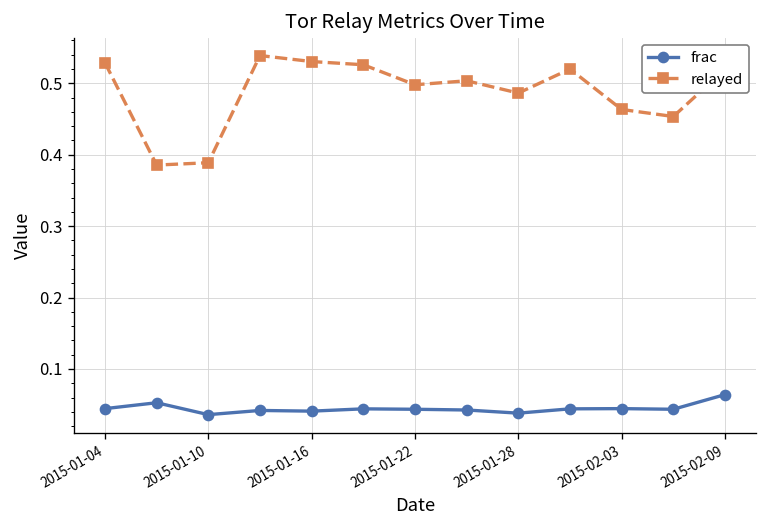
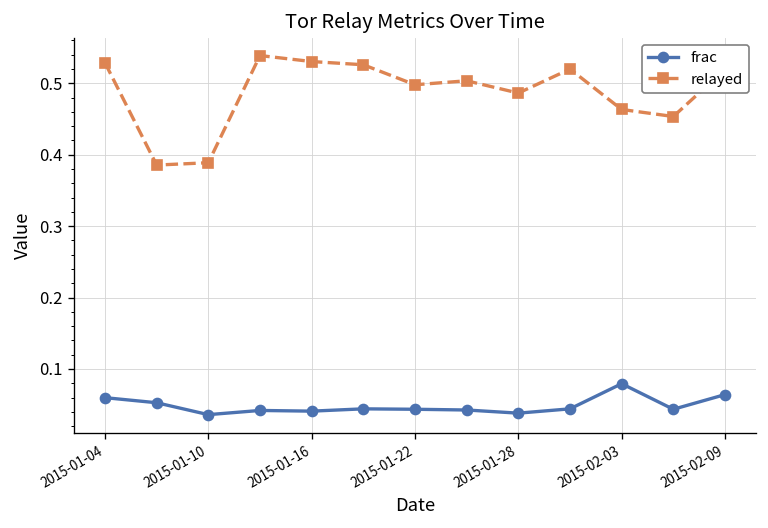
frac, 2015-01-04: 0.04 -> 0.06
frac, 2015-02-03: 0.04 -> 0.08
